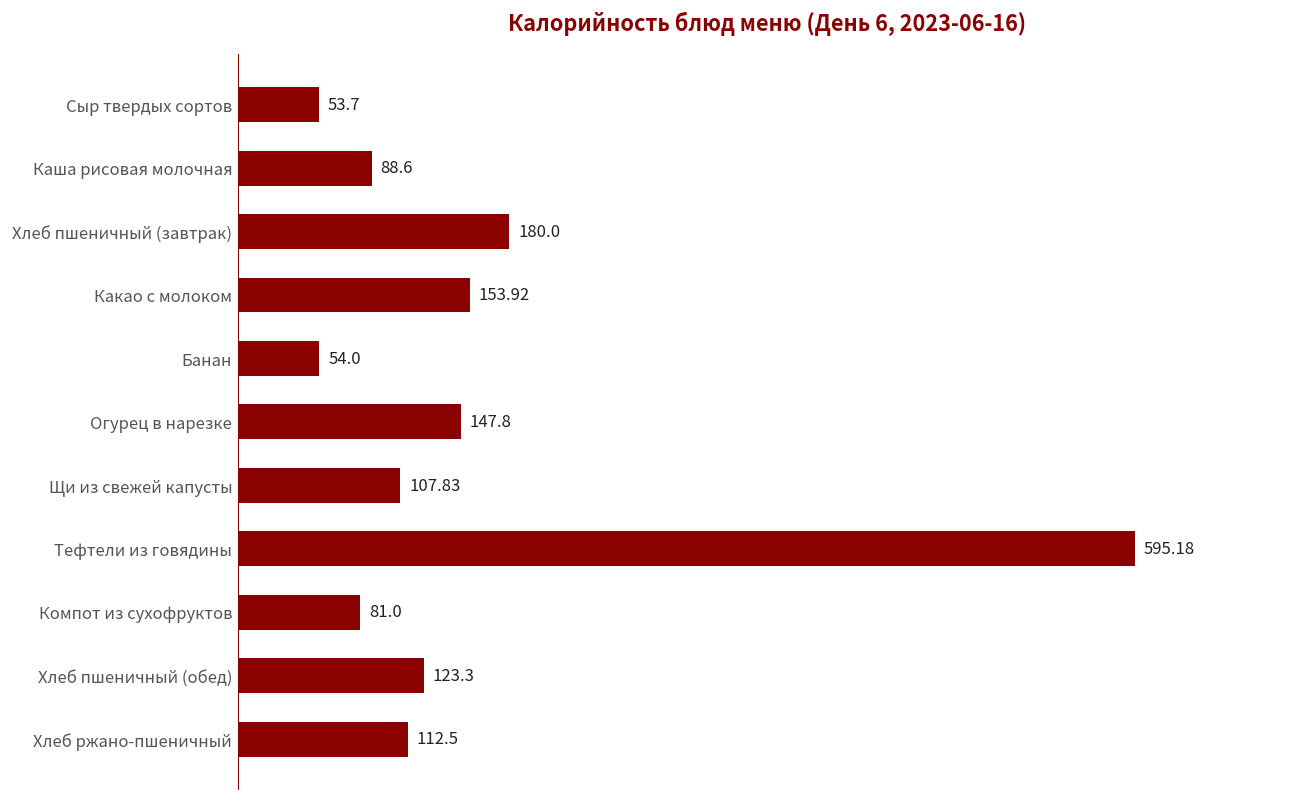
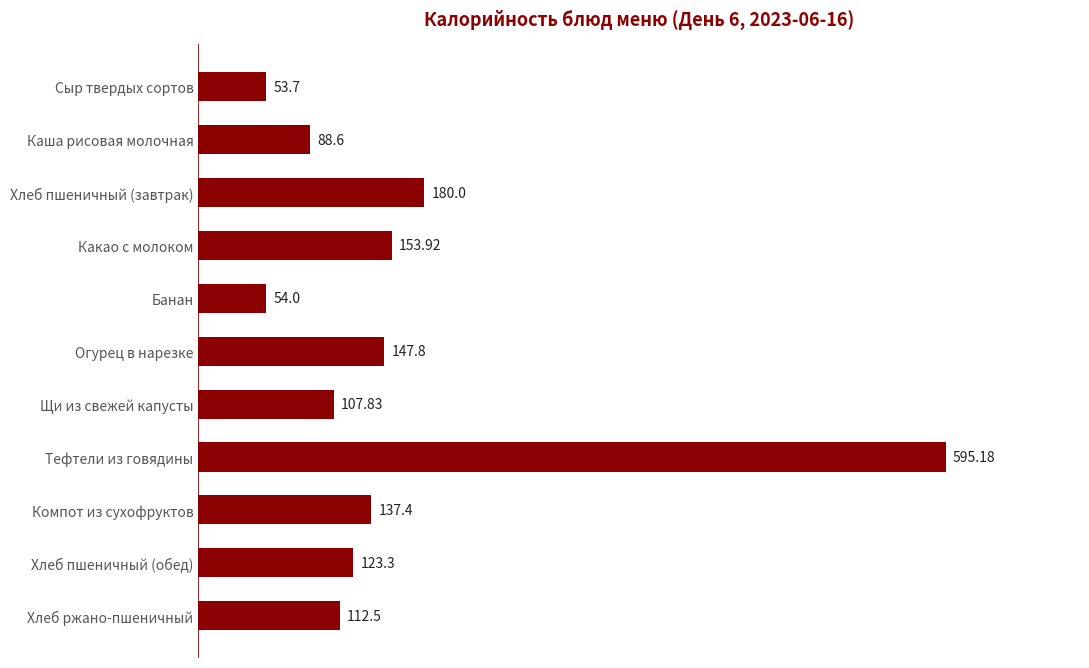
Компот из сухофруктов: 81.0 -> 137.4
